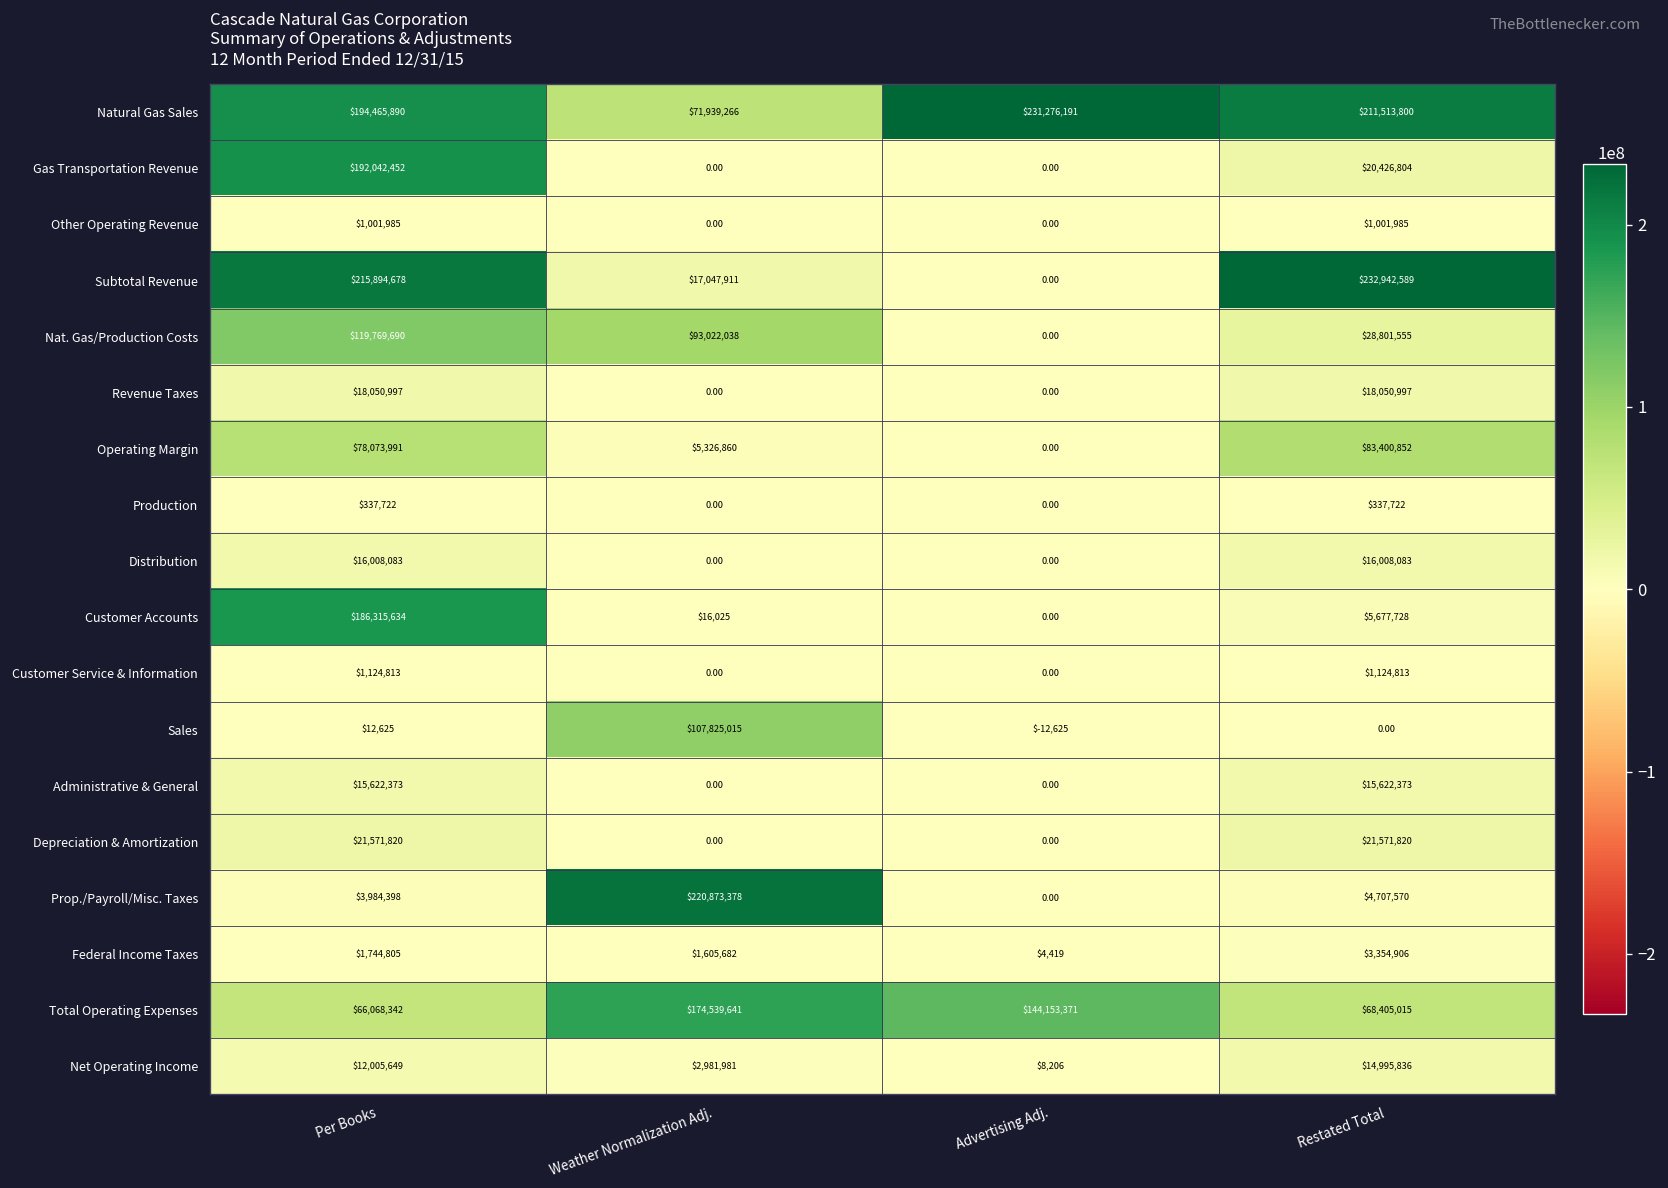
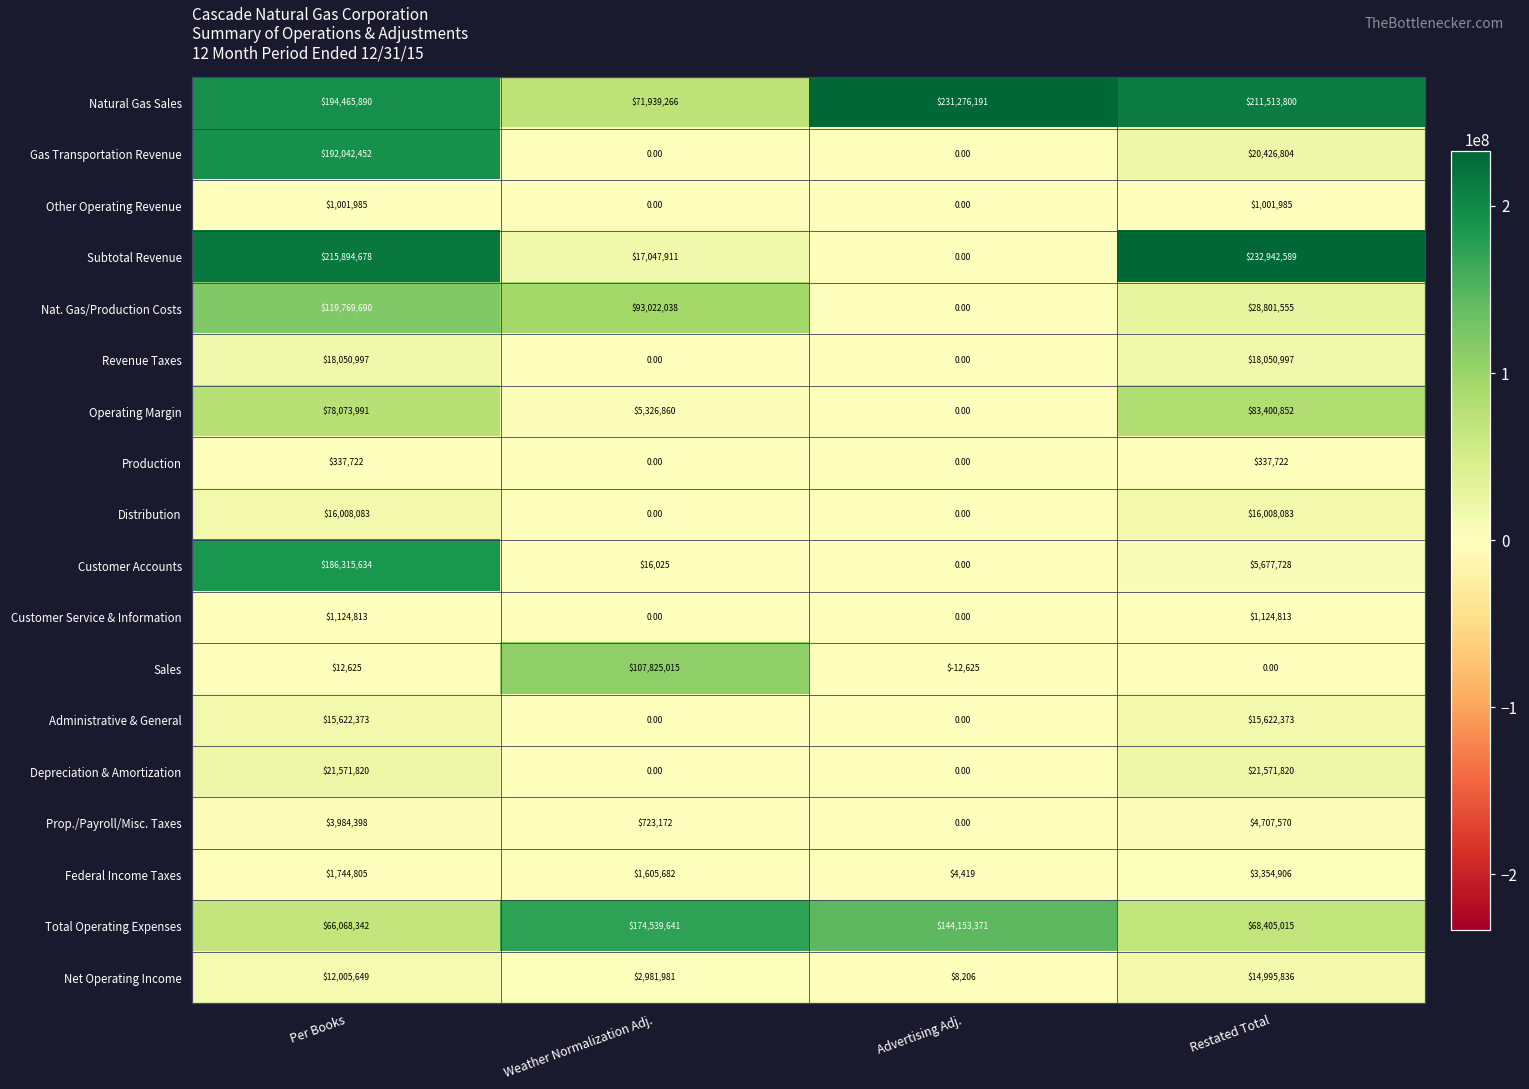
Prop./Payroll/Misc. Taxes, Weather Normalization Adj.: $220,873,378 -> $723,172
